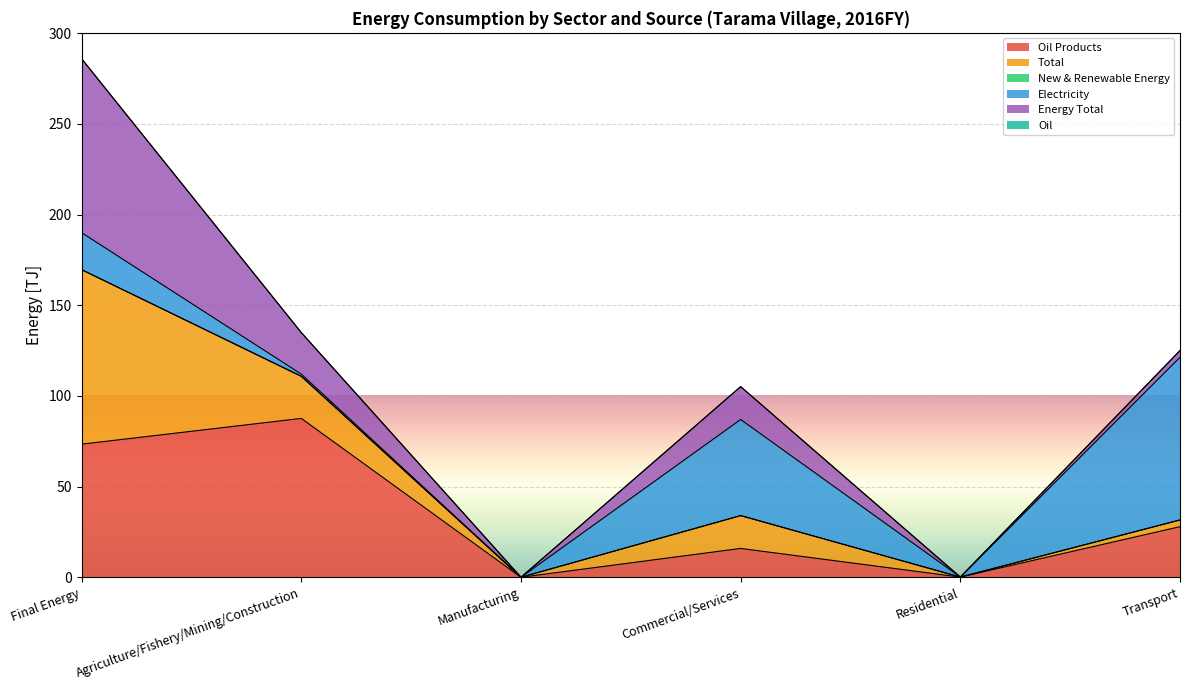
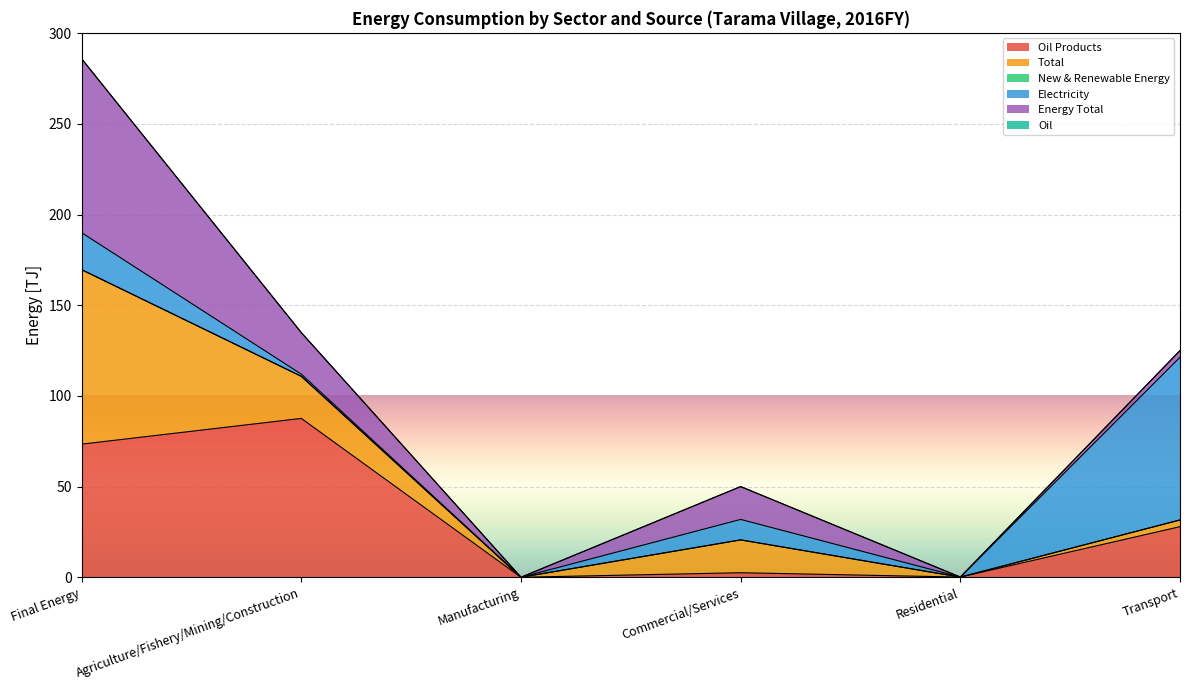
Oil Products, Commercial/Services: 16 -> 3
Electricity, Commercial/Services: 53 -> 11
